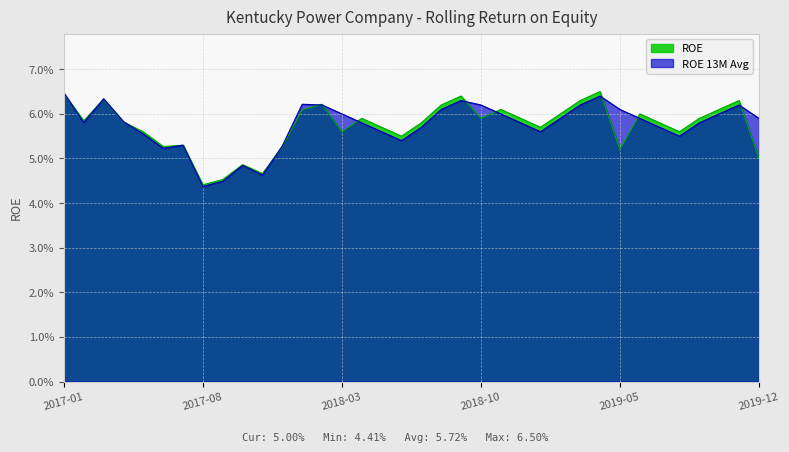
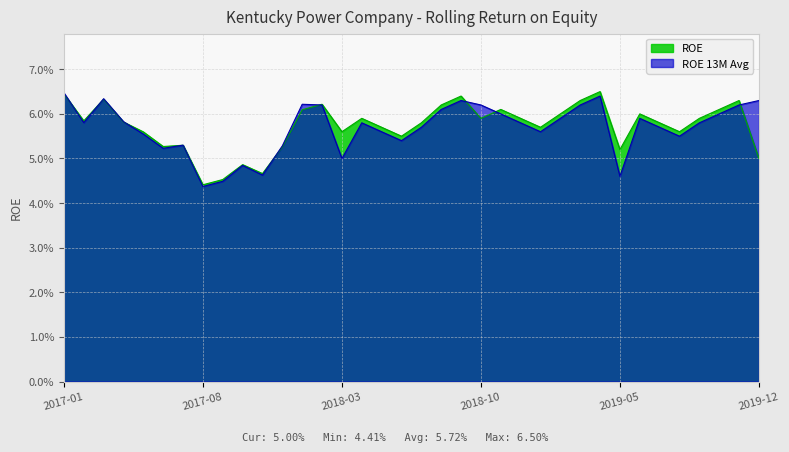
ROE 13M Avg, 2018-03: 6.0% -> 5.0%
ROE 13M Avg, 2019-05: 6.1% -> 4.6%
ROE 13M Avg, 2019-12: 5.9% -> 6.3%
